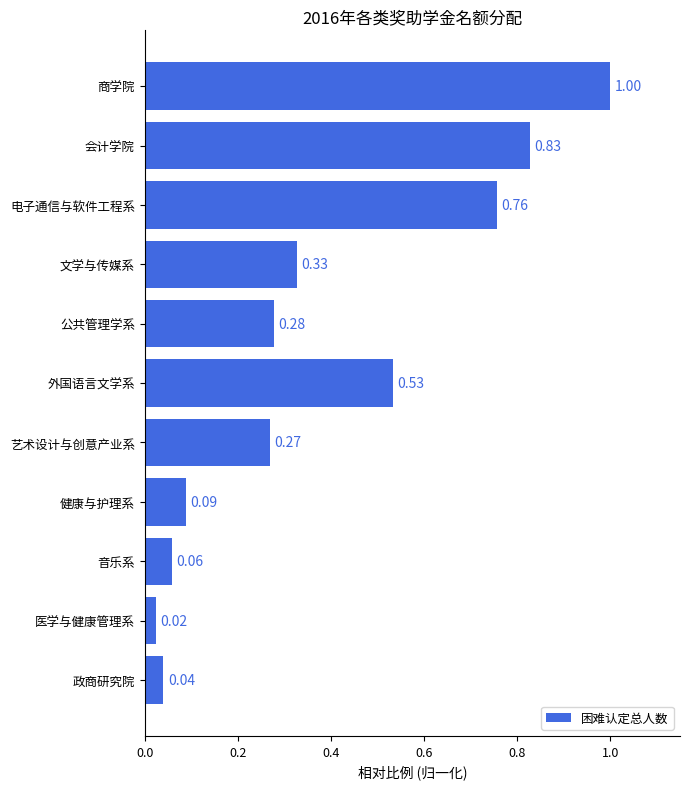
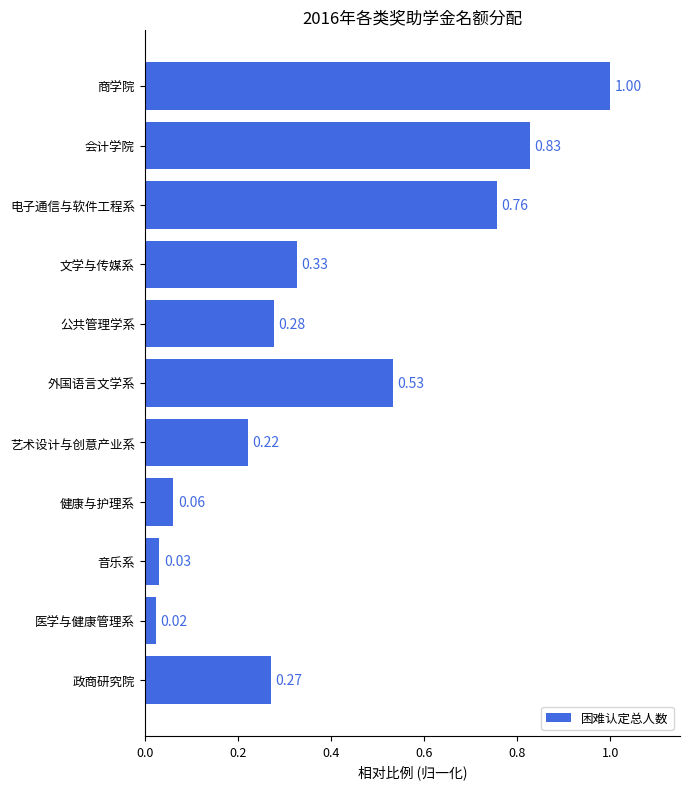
艺术设计与创意产业系: 0.27 -> 0.22
健康与护理系: 0.09 -> 0.06
音乐系: 0.06 -> 0.03
政商研究院: 0.04 -> 0.27
